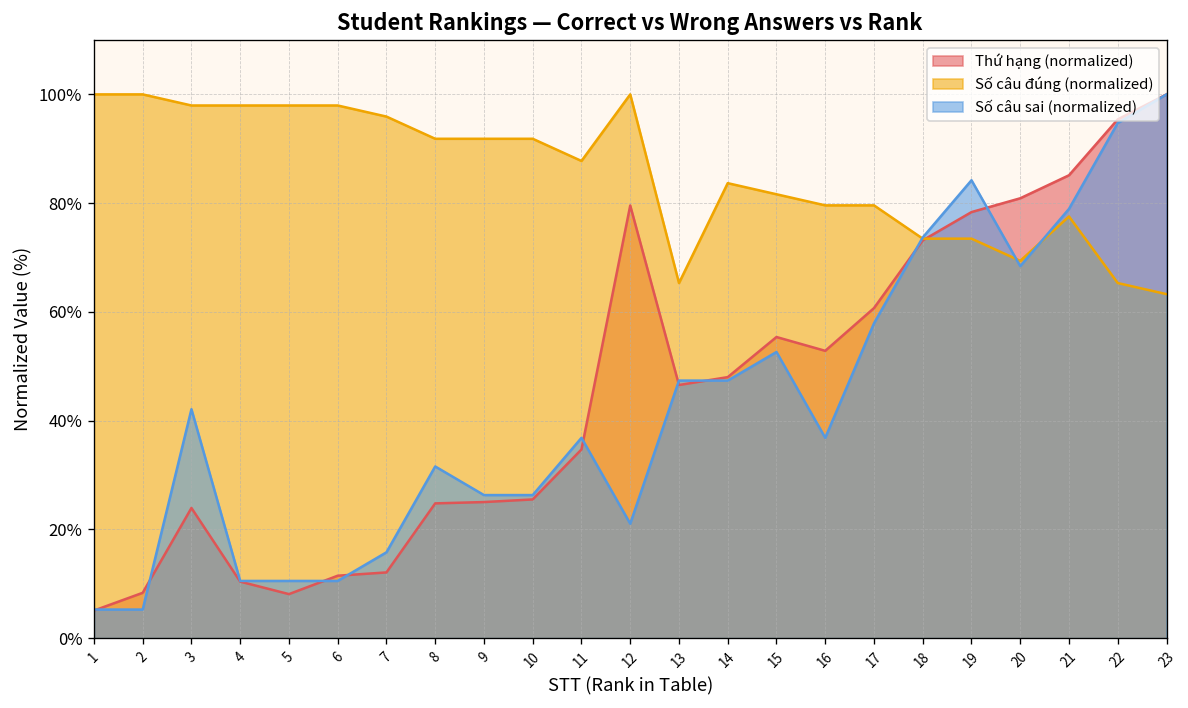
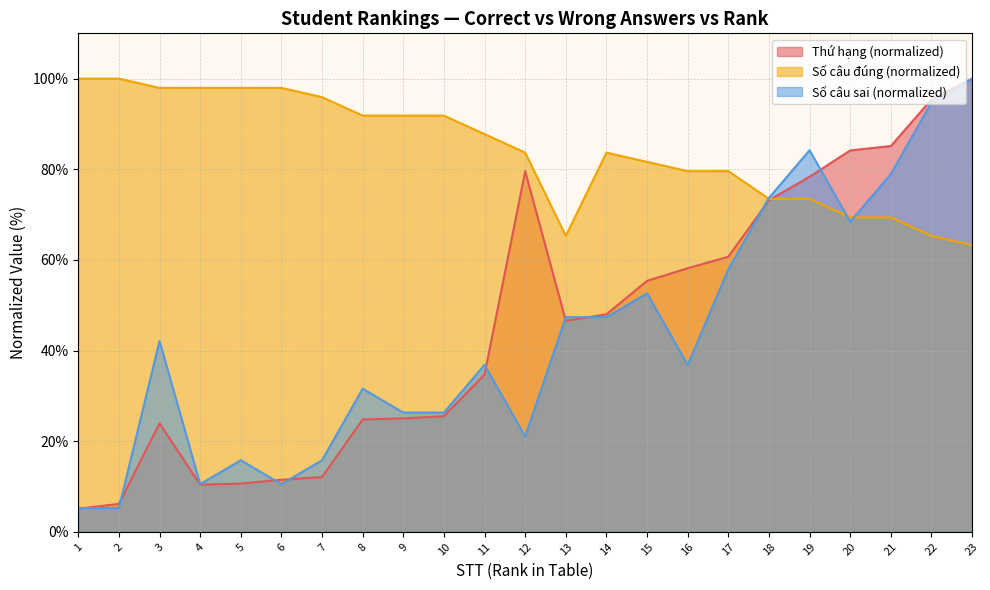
Thứ hạng (normalized), 2: 8% -> 6%
Thứ hạng (normalized), 5: 8% -> 11%
Số câu sai (normalized), 5: 11% -> 16%
Số câu đúng (normalized), 12: 100% -> 84%
Thứ hạng (normalized), 16: 53% -> 58%
Thứ hạng (normalized), 20: 81% -> 84%
Số câu đúng (normalized), 21: 78% -> 69%
